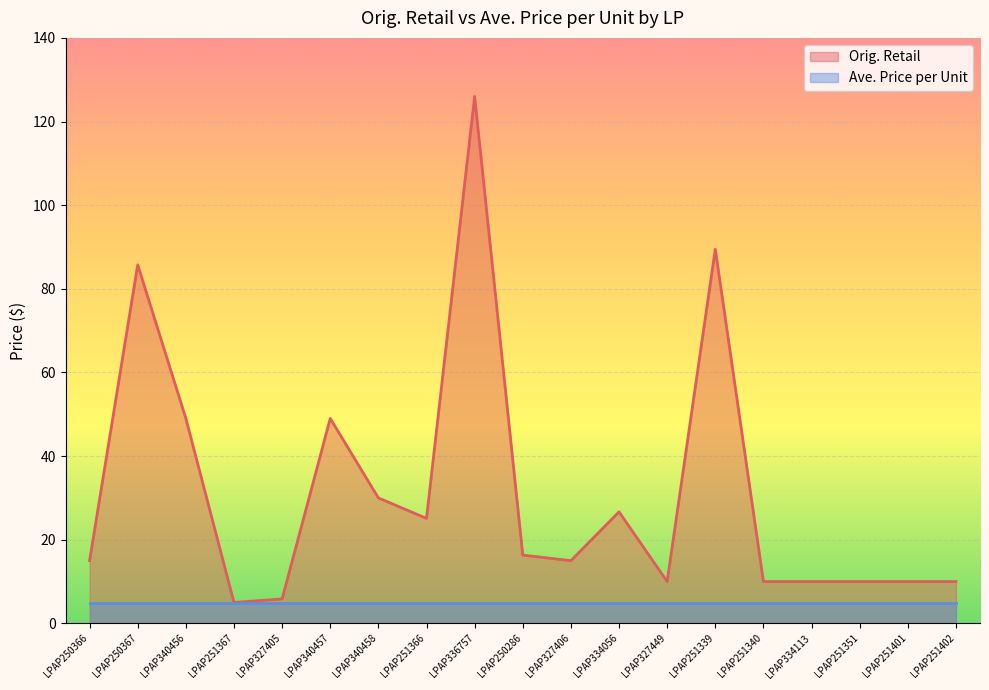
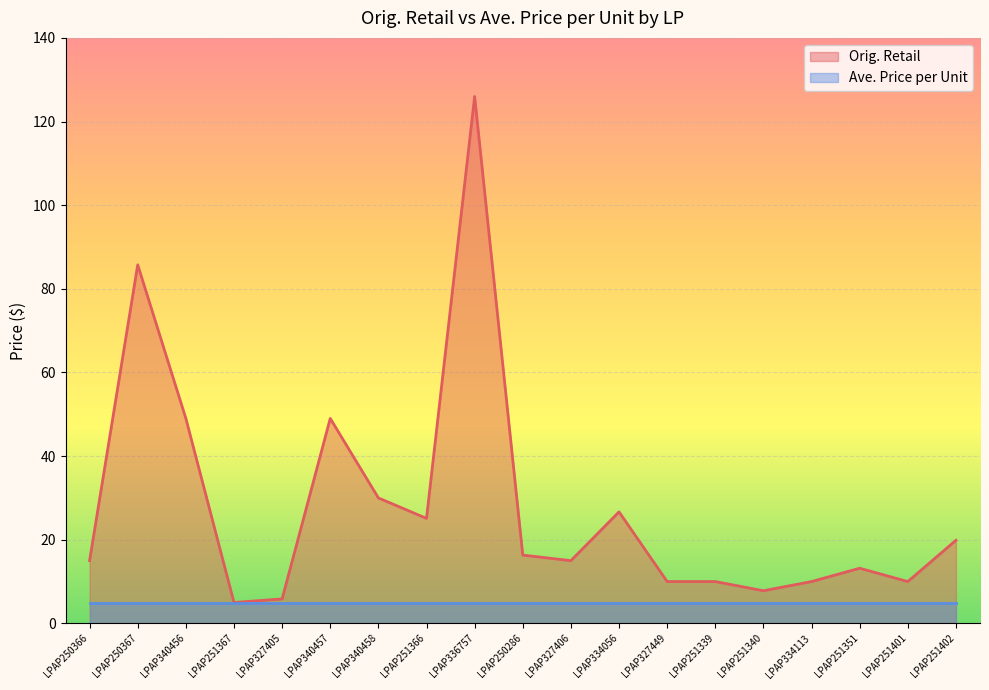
Orig. Retail, LPAP251339: 89 -> 10
Orig. Retail, LPAP251340: 10 -> 8
Orig. Retail, LPAP251351: 10 -> 13
Orig. Retail, LPAP251402: 10 -> 20
